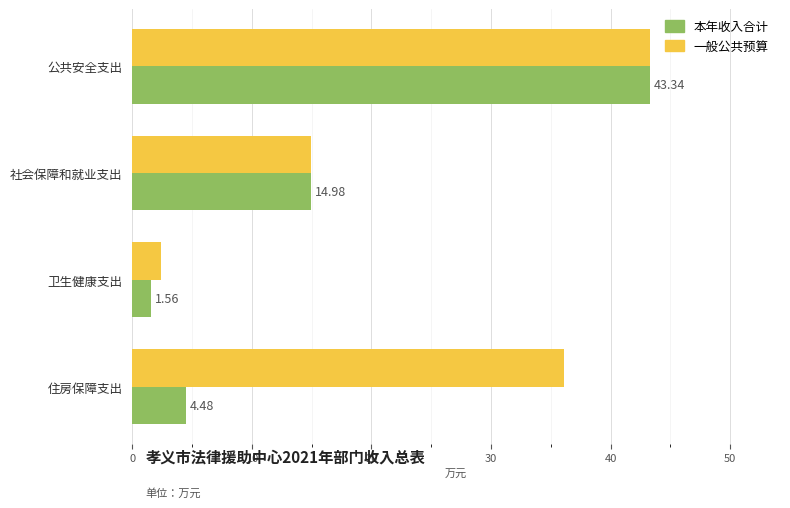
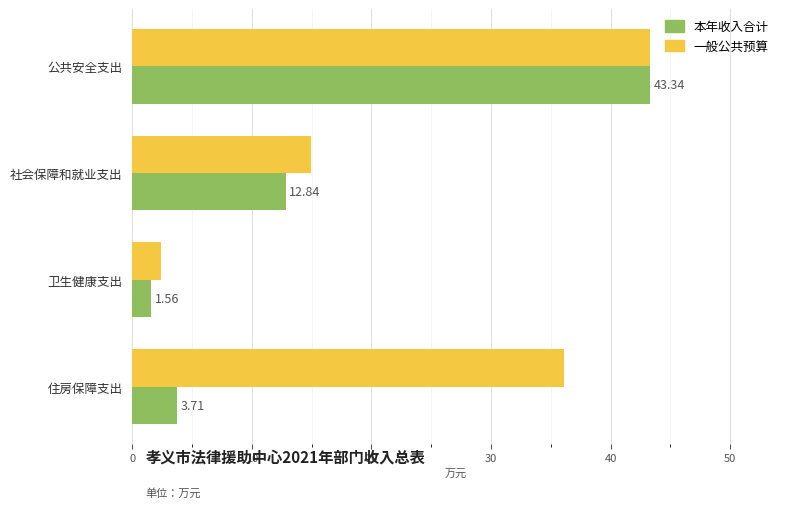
本年收入合计, 社会保障和就业支出: 14.98 -> 12.84
本年收入合计, 住房保障支出: 4.48 -> 3.71
